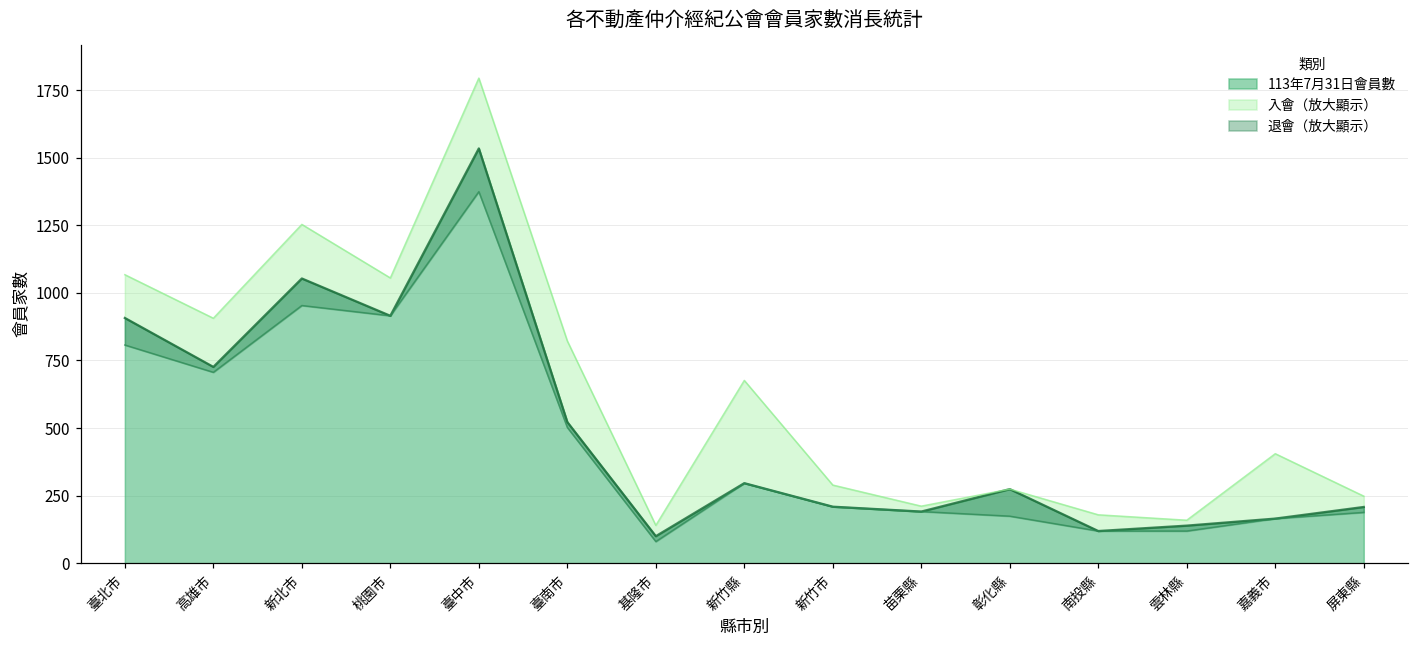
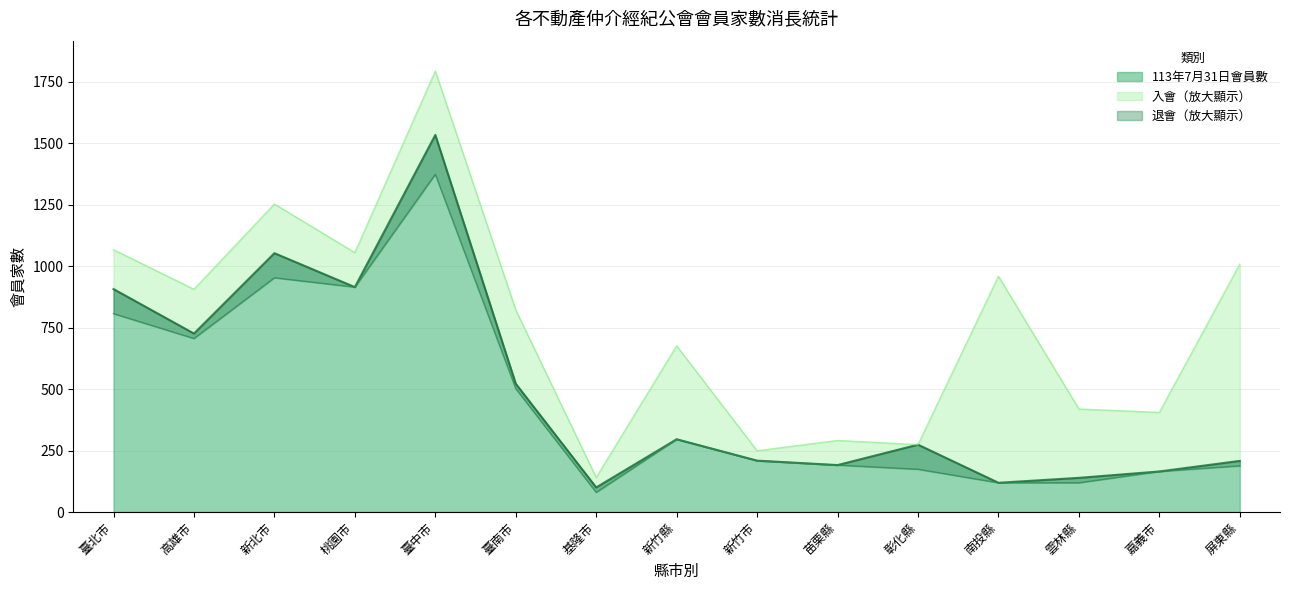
入會（放大顯示）, 新竹市: 80 -> 40
入會（放大顯示）, 苗栗縣: 20 -> 100
入會（放大顯示）, 南投縣: 60 -> 840
入會（放大顯示）, 雲林縣: 20 -> 280
入會（放大顯示）, 屏東縣: 40 -> 800
